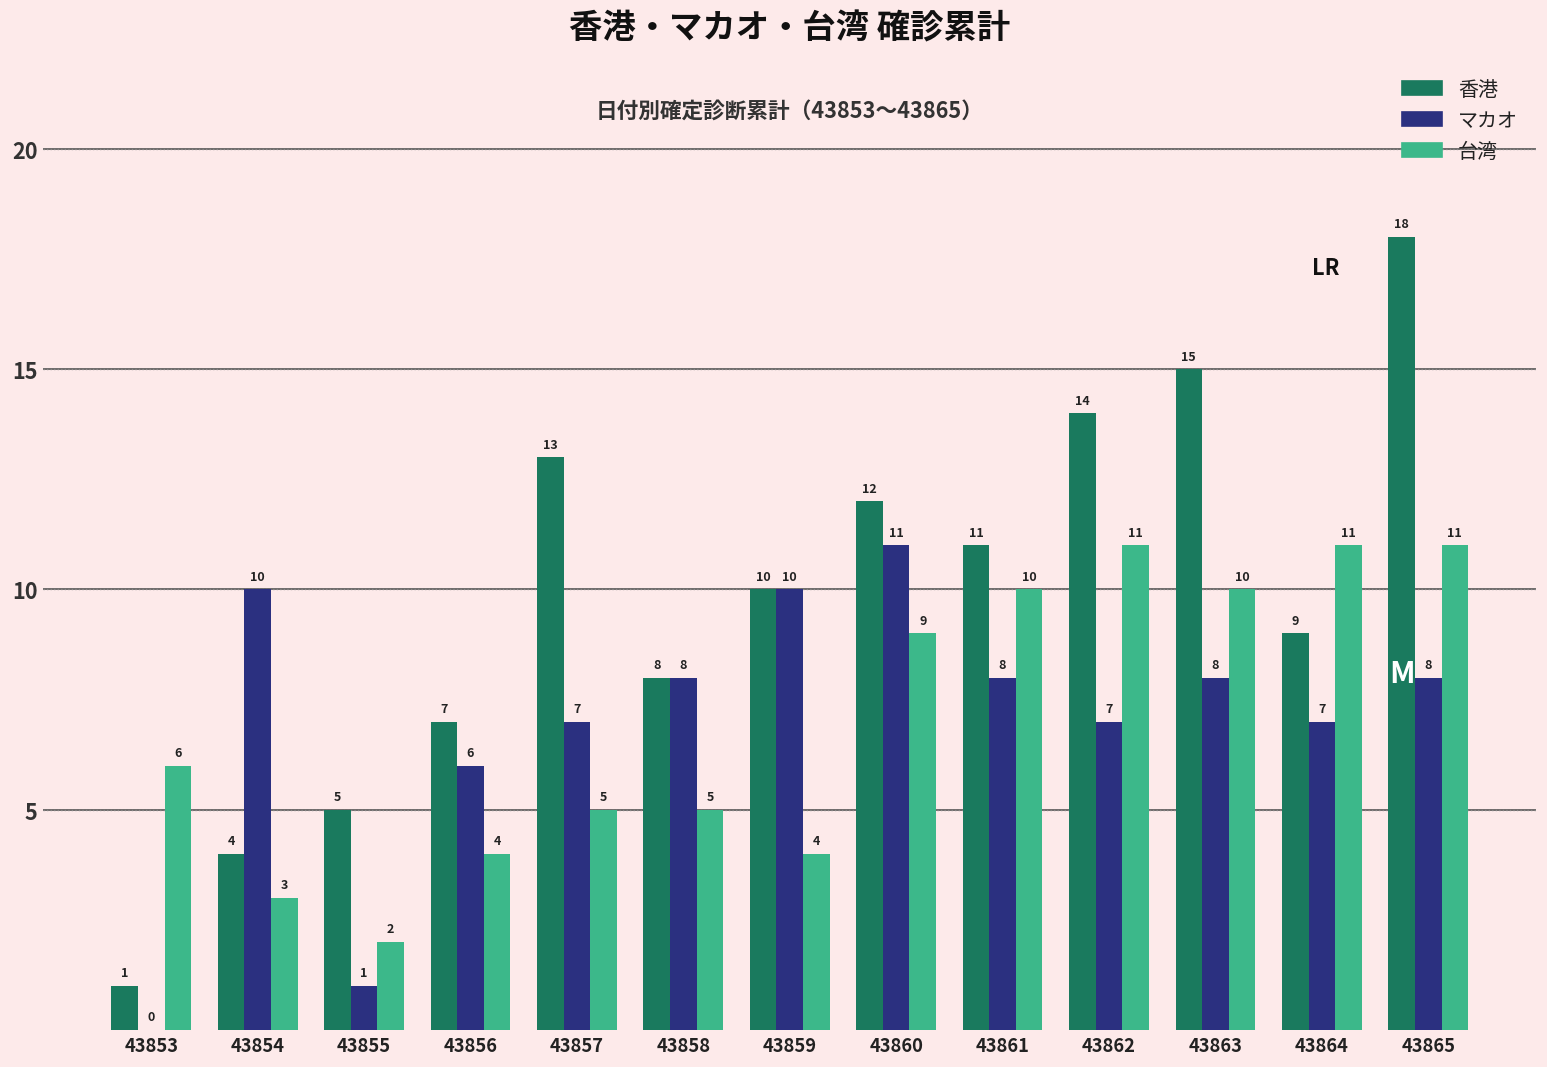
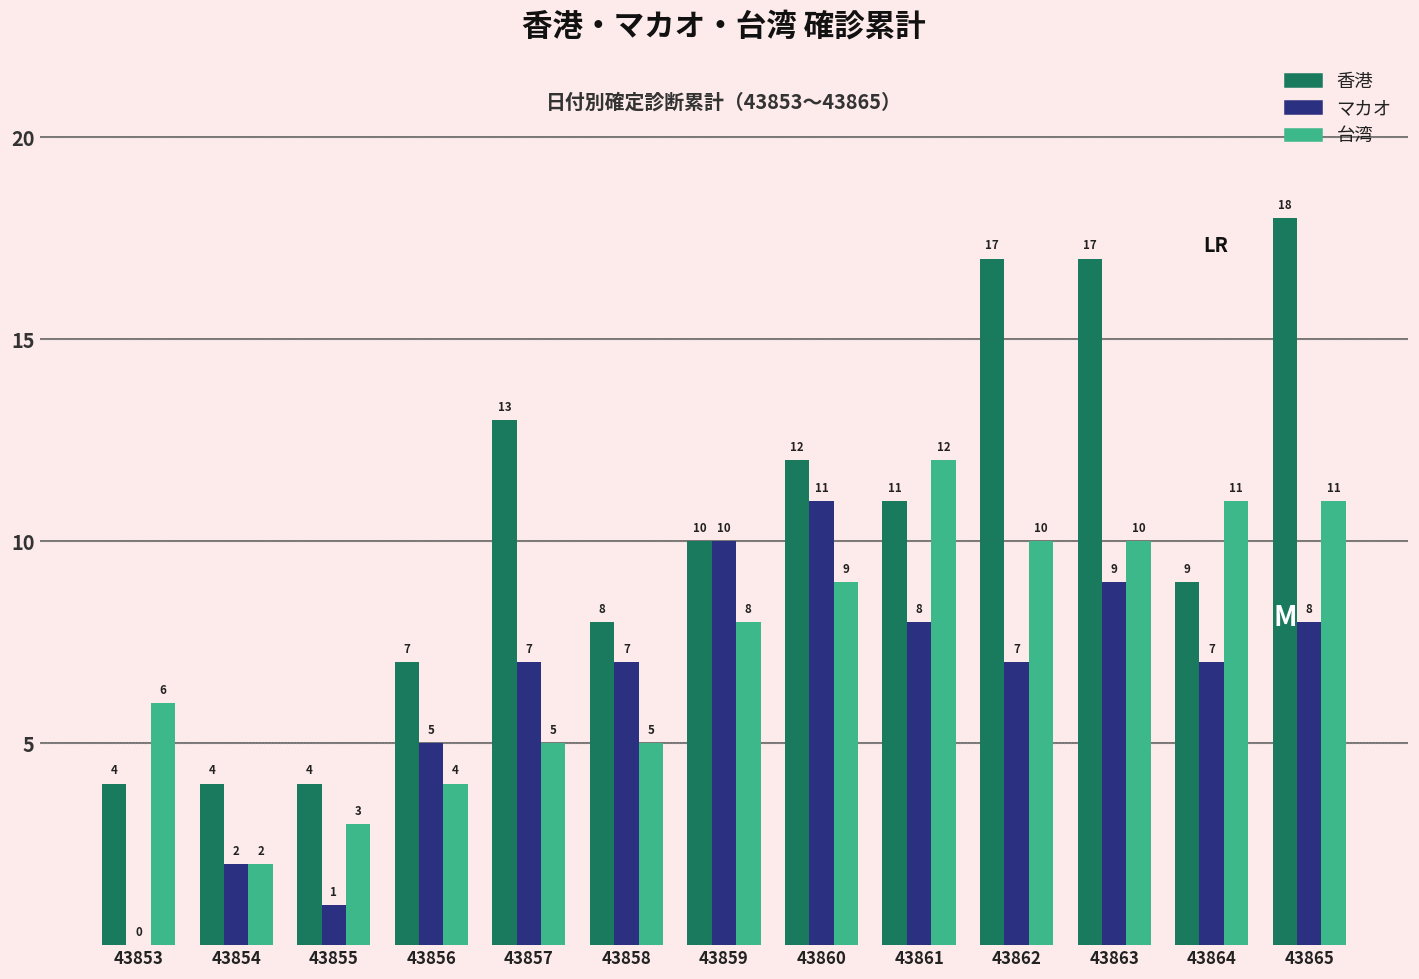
香港, 43853: 1 -> 4
マカオ, 43854: 10 -> 2
台湾, 43854: 3 -> 2
香港, 43855: 5 -> 4
台湾, 43855: 2 -> 3
マカオ, 43856: 6 -> 5
マカオ, 43858: 8 -> 7
台湾, 43859: 4 -> 8
台湾, 43861: 10 -> 12
香港, 43862: 14 -> 17
台湾, 43862: 11 -> 10
香港, 43863: 15 -> 17
マカオ, 43863: 8 -> 9
